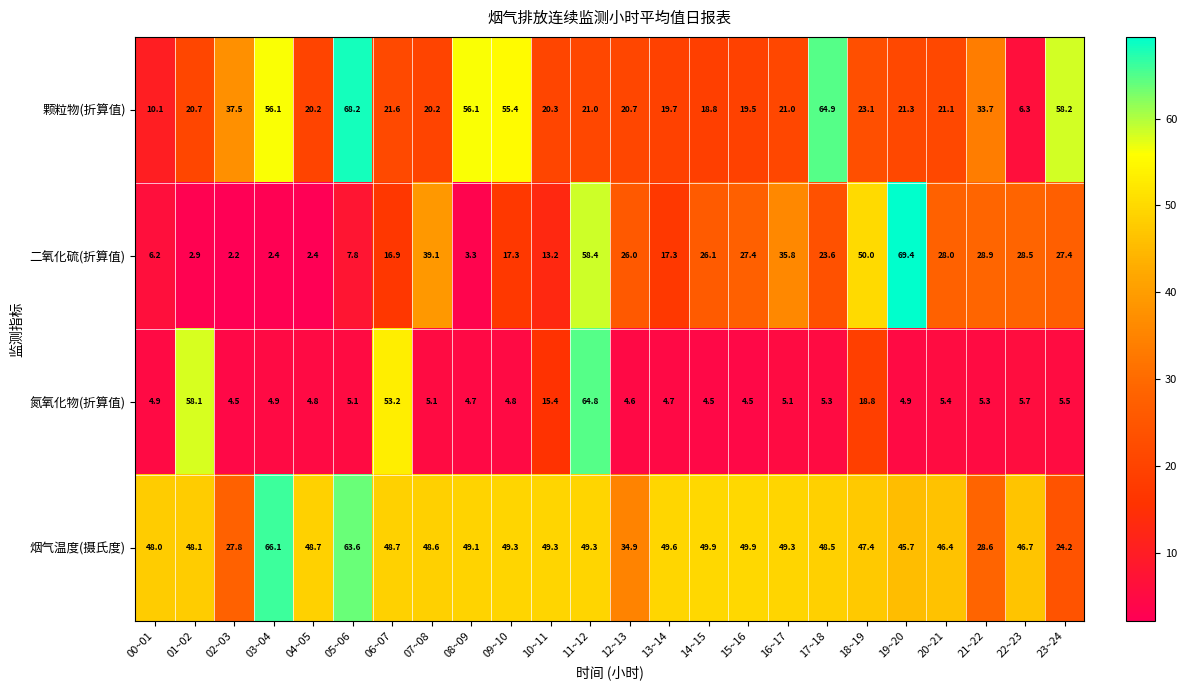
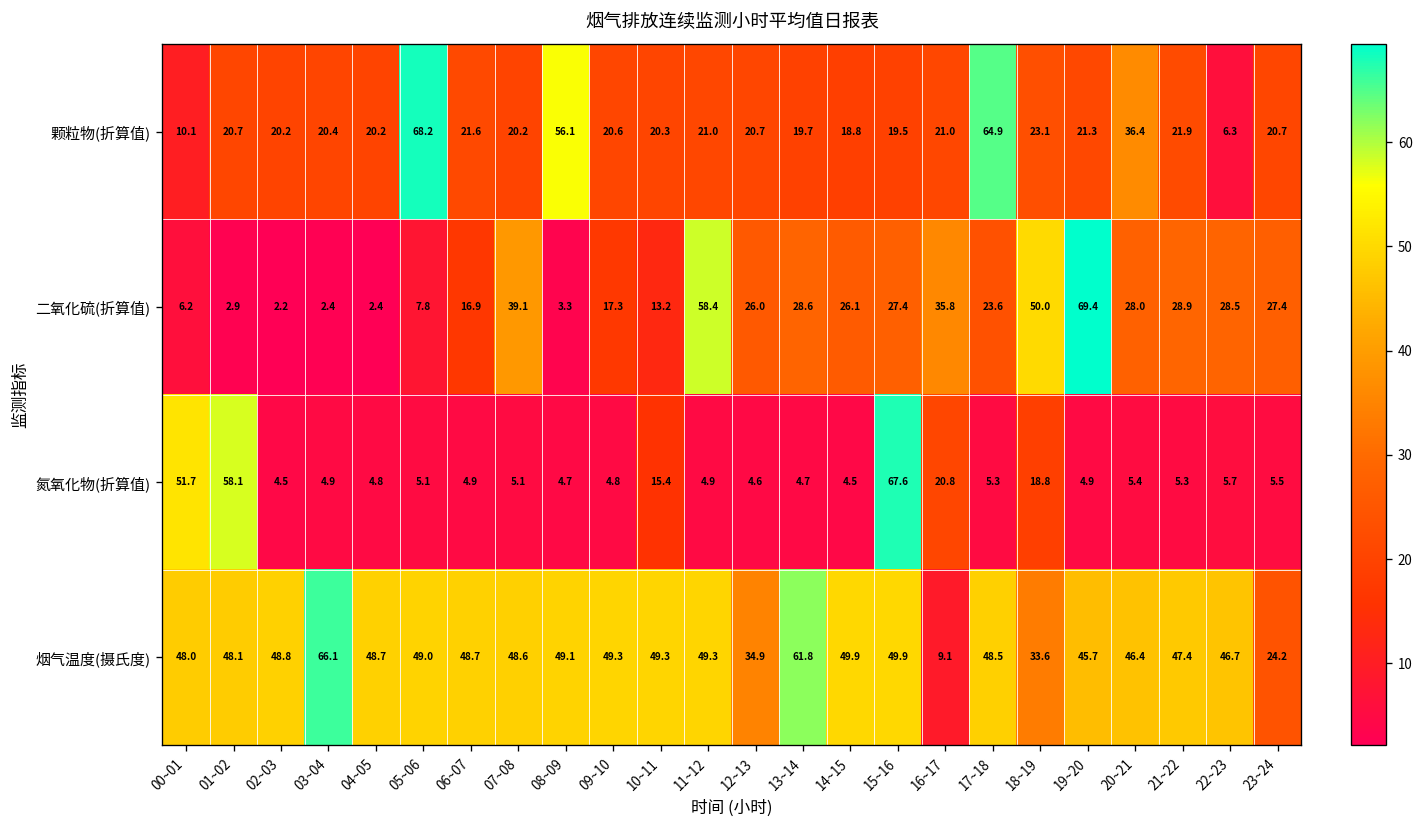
颗粒物(折算值), 02~03: 37.5 -> 20.2
颗粒物(折算值), 03~04: 56.1 -> 20.4
颗粒物(折算值), 09~10: 55.4 -> 20.6
颗粒物(折算值), 20~21: 21.1 -> 36.4
颗粒物(折算值), 21~22: 33.7 -> 21.9
颗粒物(折算值), 23~24: 58.2 -> 20.7
二氧化硫(折算值), 13~14: 17.3 -> 28.6
氮氧化物(折算值), 00~01: 4.9 -> 51.7
氮氧化物(折算值), 06~07: 53.2 -> 4.9
氮氧化物(折算值), 11~12: 64.8 -> 4.9
氮氧化物(折算值), 15~16: 4.5 -> 67.6
氮氧化物(折算值), 16~17: 5.1 -> 20.8
烟气温度(摄氏度), 02~03: 27.8 -> 48.8
烟气温度(摄氏度), 05~06: 63.6 -> 49.0
烟气温度(摄氏度), 13~14: 49.6 -> 61.8
烟气温度(摄氏度), 16~17: 49.3 -> 9.1
烟气温度(摄氏度), 18~19: 47.4 -> 33.6
烟气温度(摄氏度), 21~22: 28.6 -> 47.4
